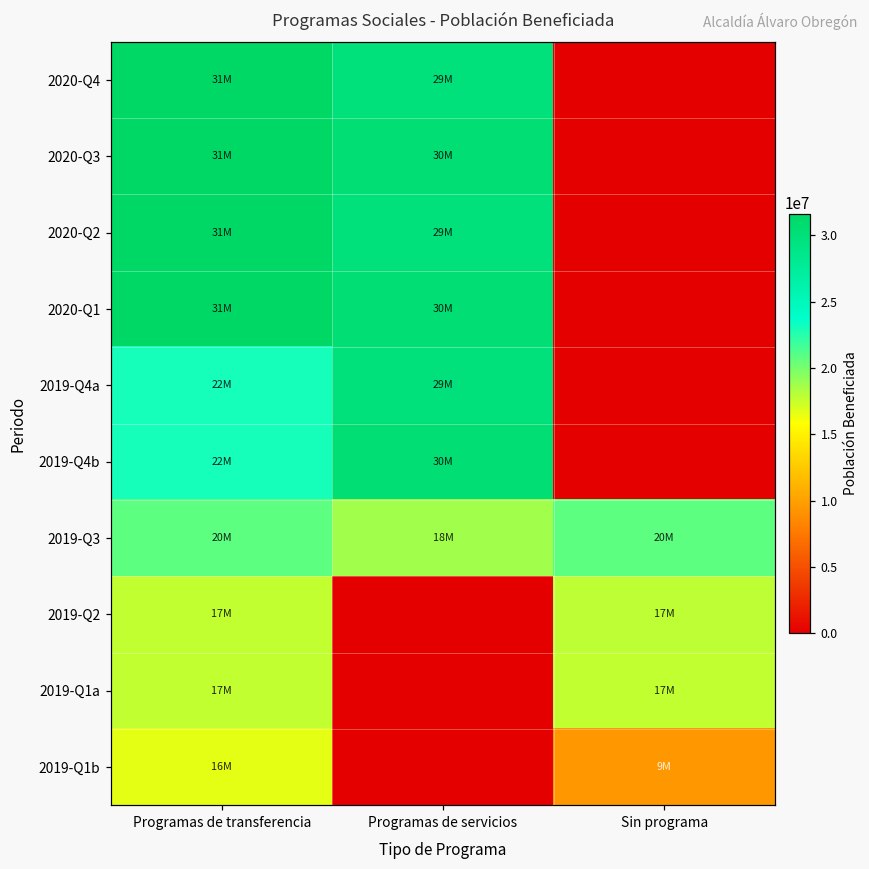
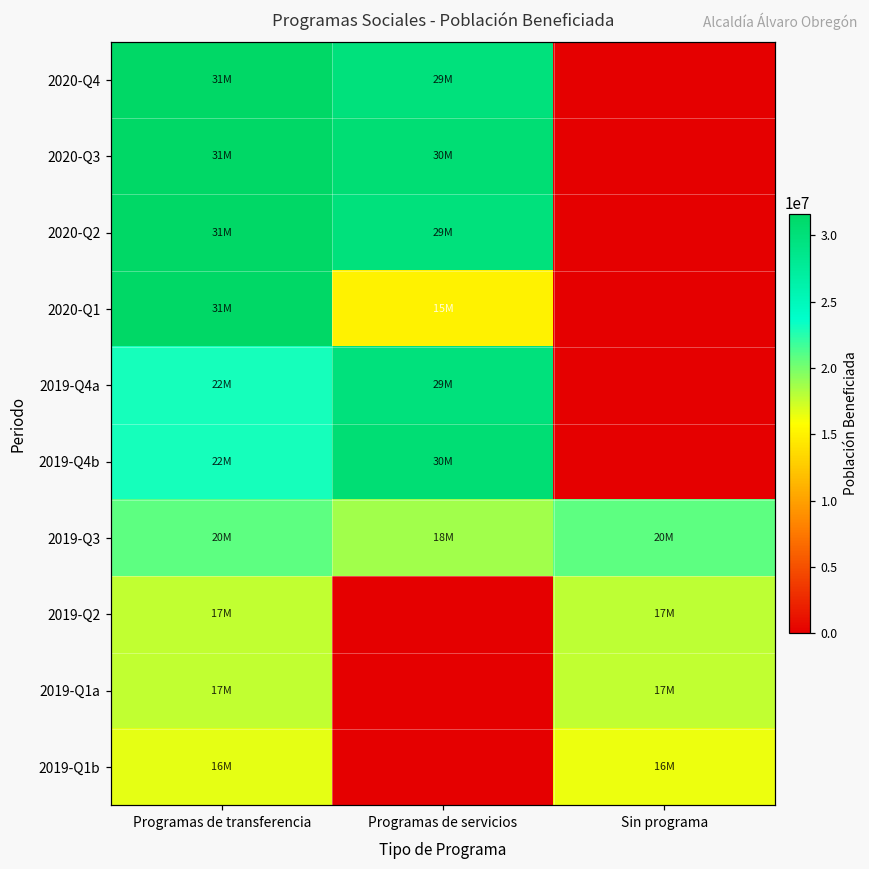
2020-Q1, Programas de servicios: 30M -> 15M
2019-Q1b, Sin programa: 9M -> 16M
